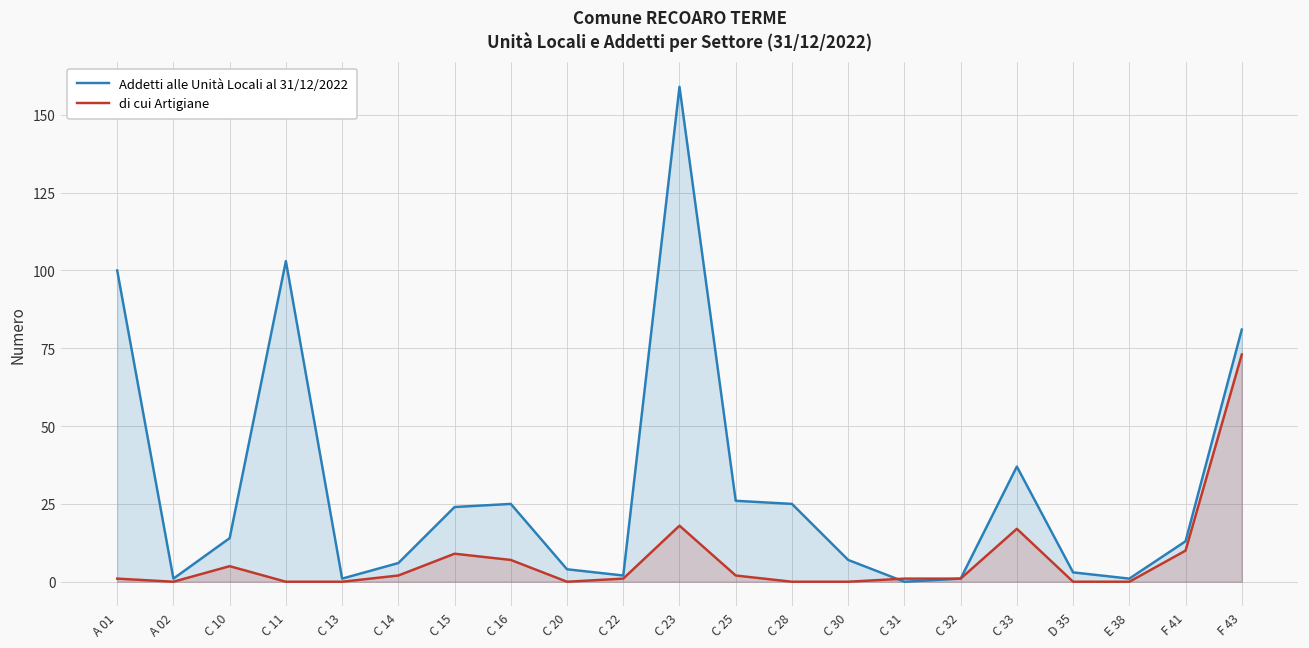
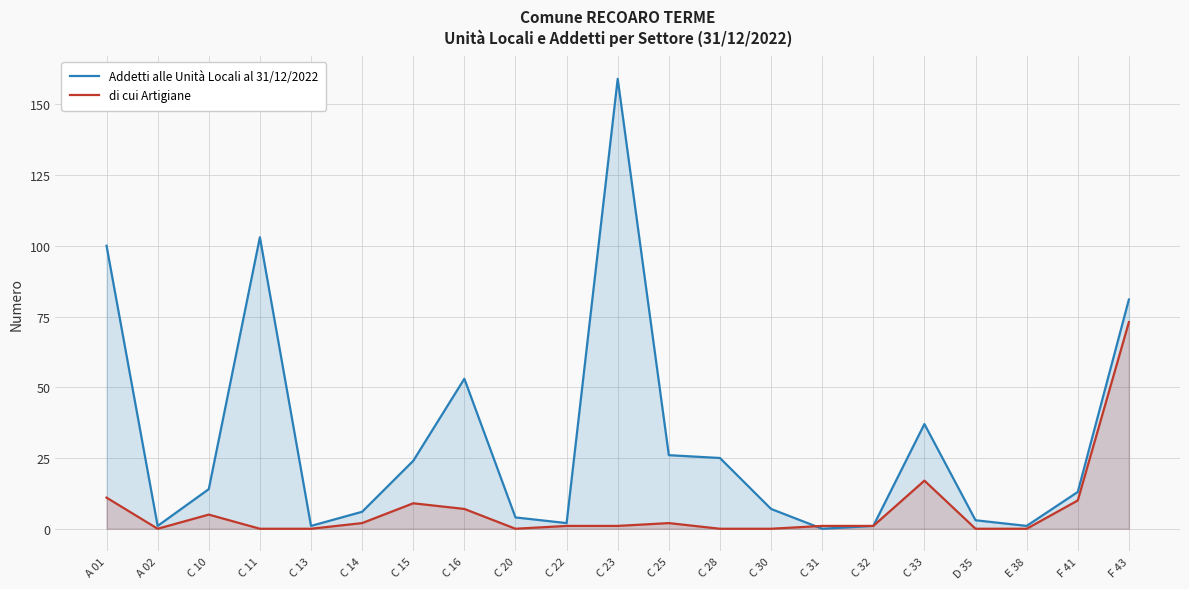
di cui Artigiane, A 01: 1 -> 11
Addetti alle Unità Locali al 31/12/2022, C 16: 25 -> 53
di cui Artigiane, C 23: 18 -> 1
